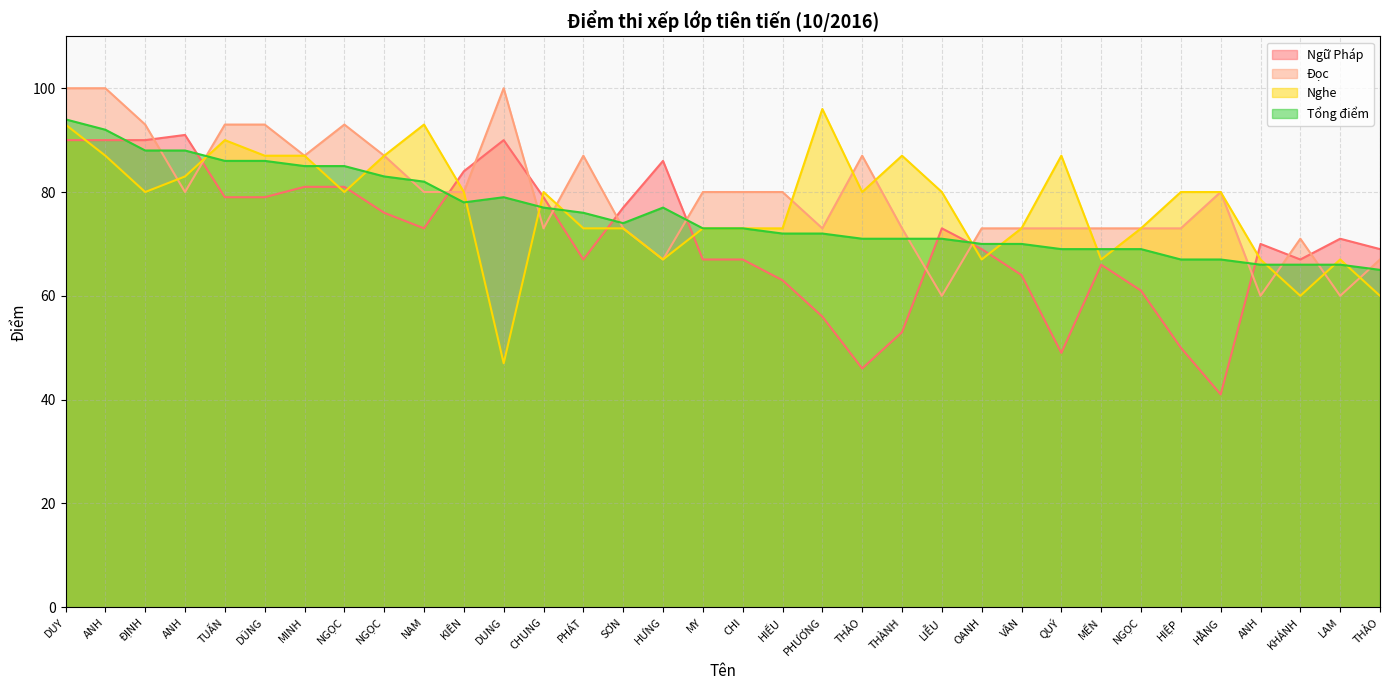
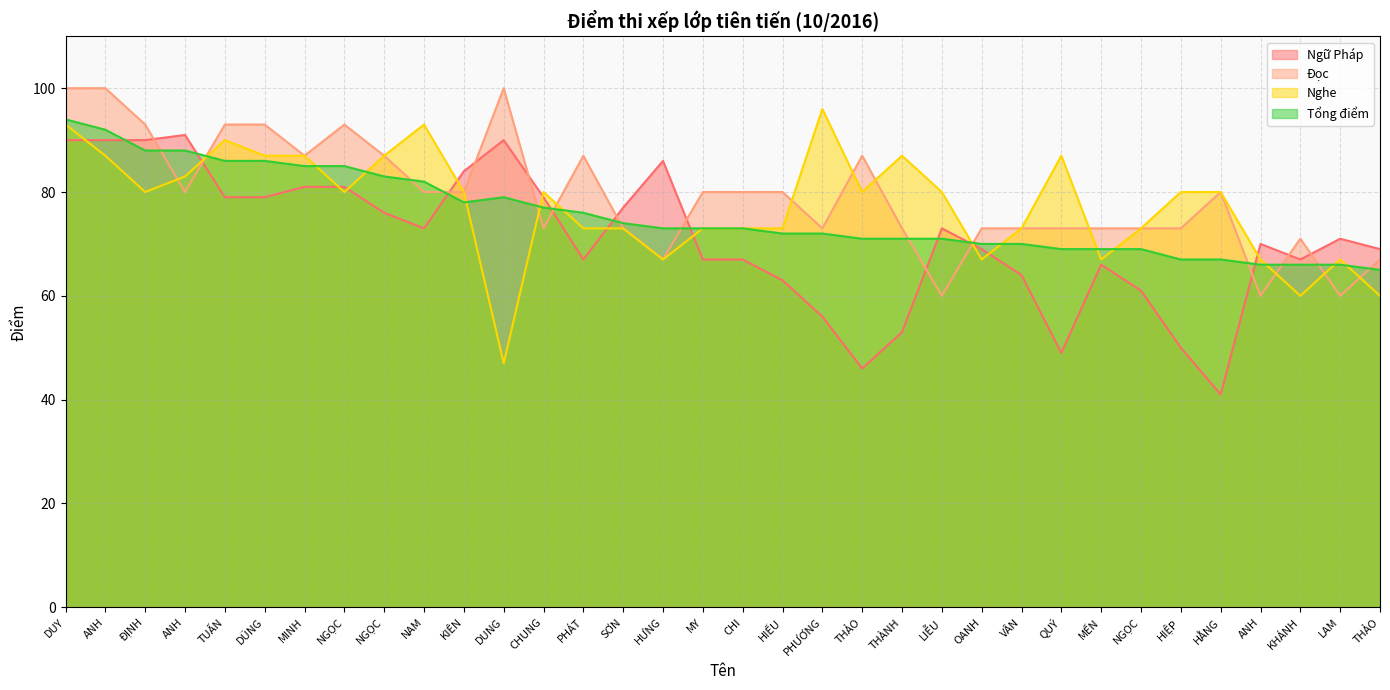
Tổng điểm, HƯNG: 77 -> 73
